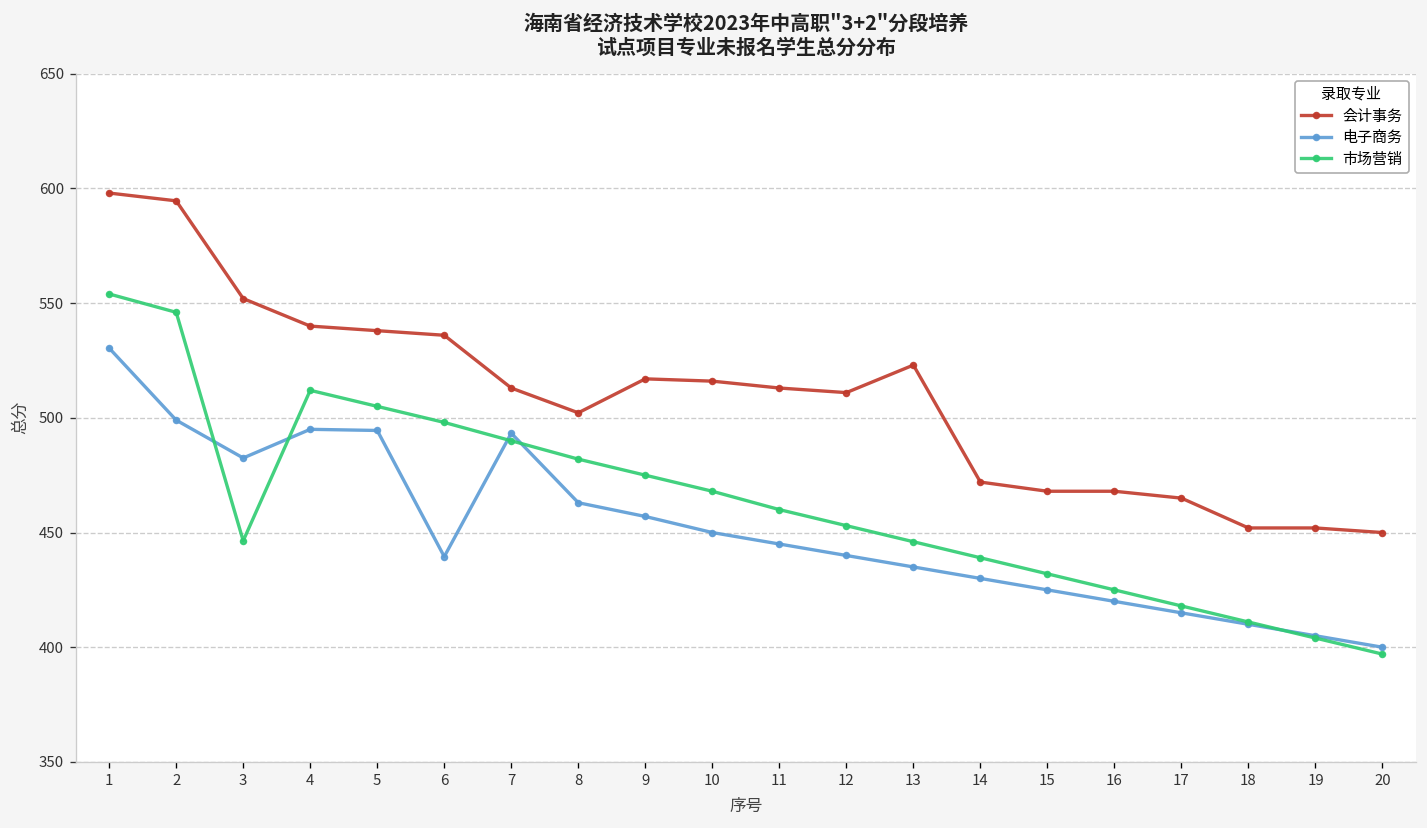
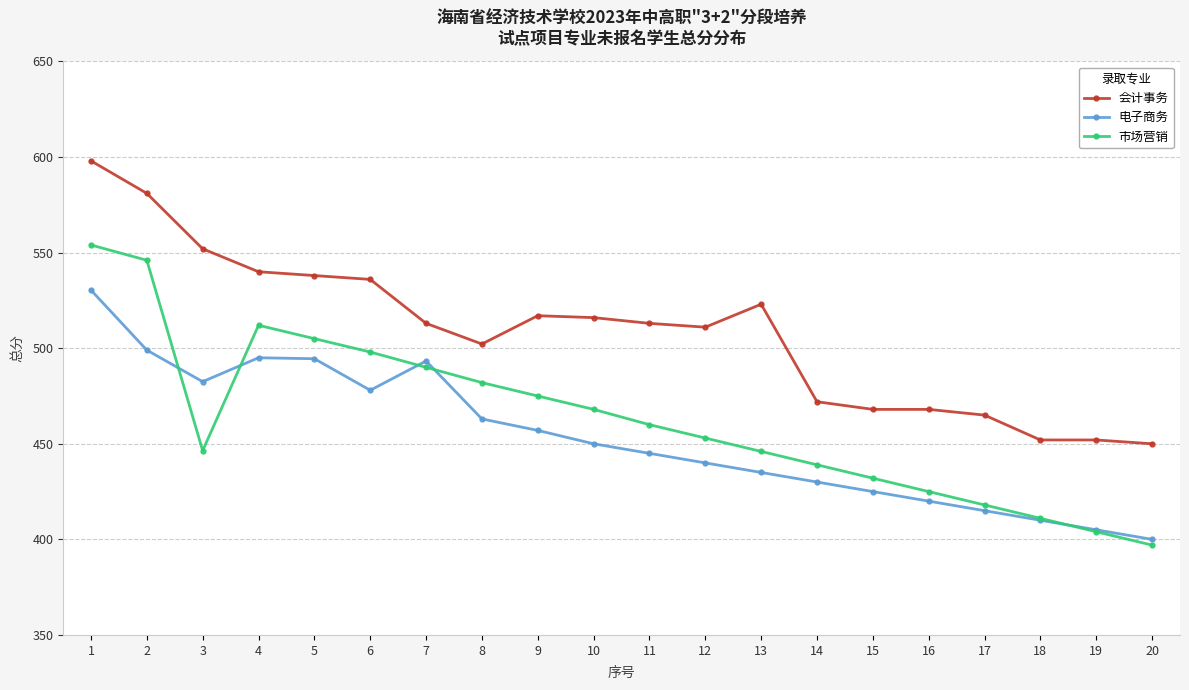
会计事务, 2: 595 -> 581
电子商务, 6: 440 -> 478
